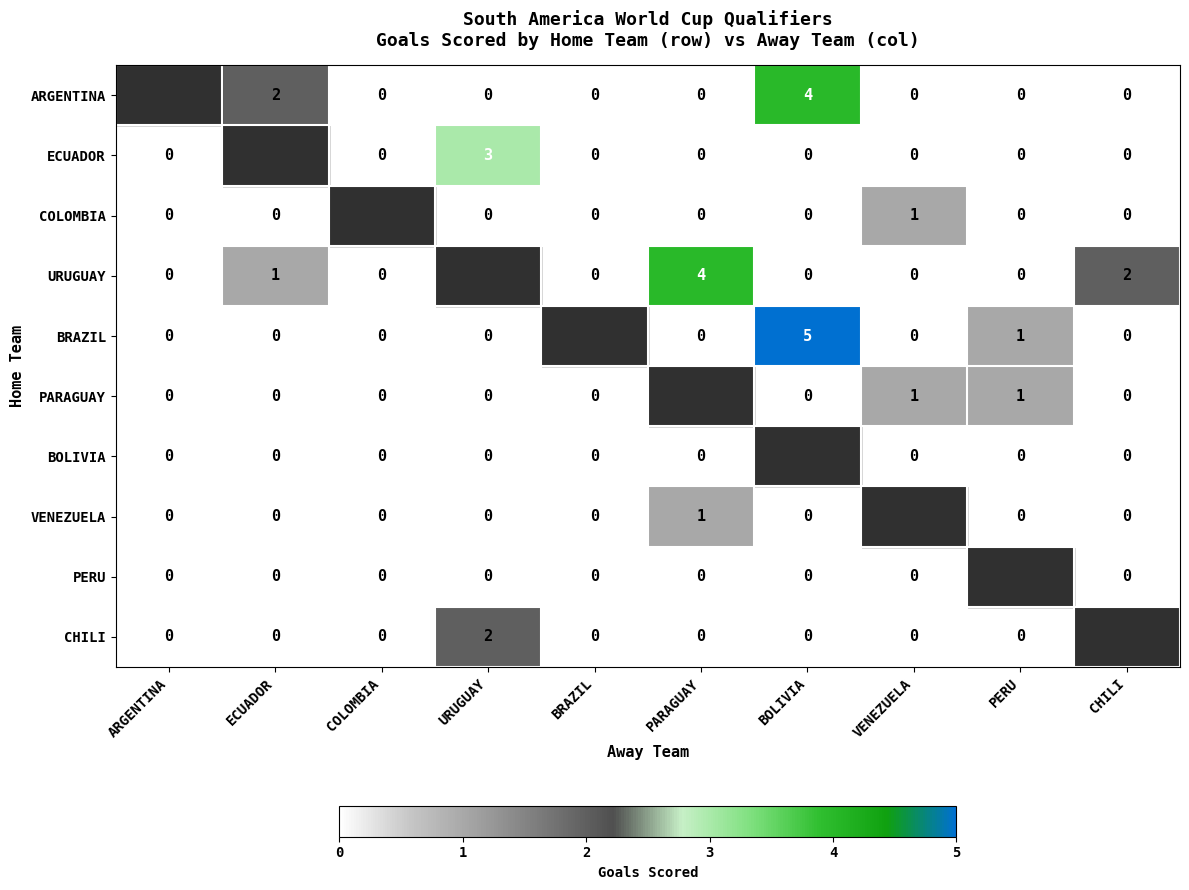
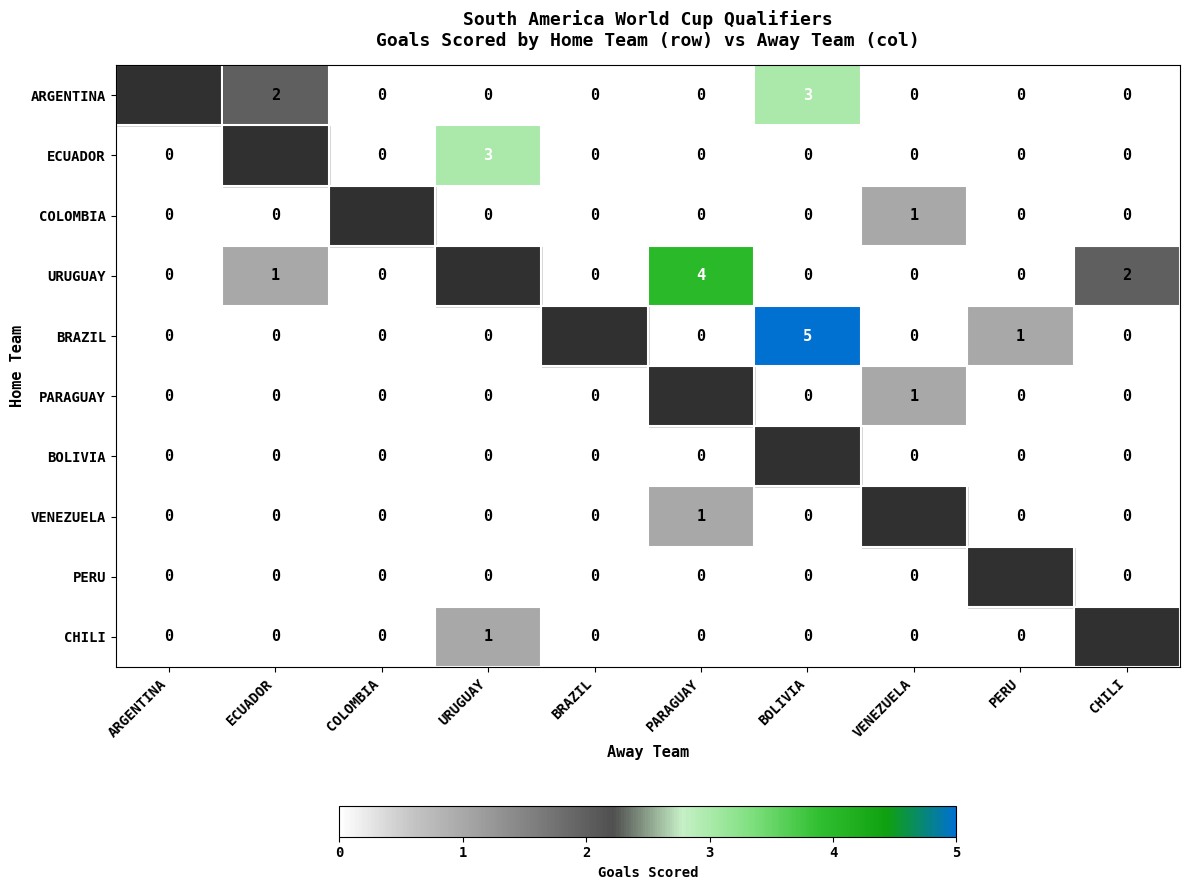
ARGENTINA, BOLIVIA: 4 -> 3
PARAGUAY, PERU: 1 -> 0
CHILI, URUGUAY: 2 -> 1
